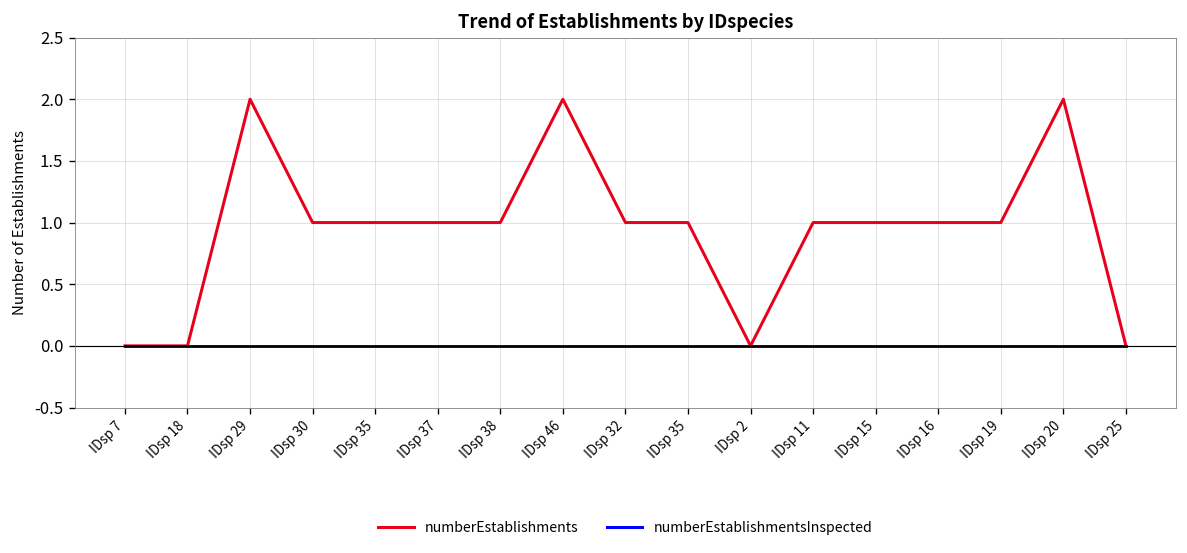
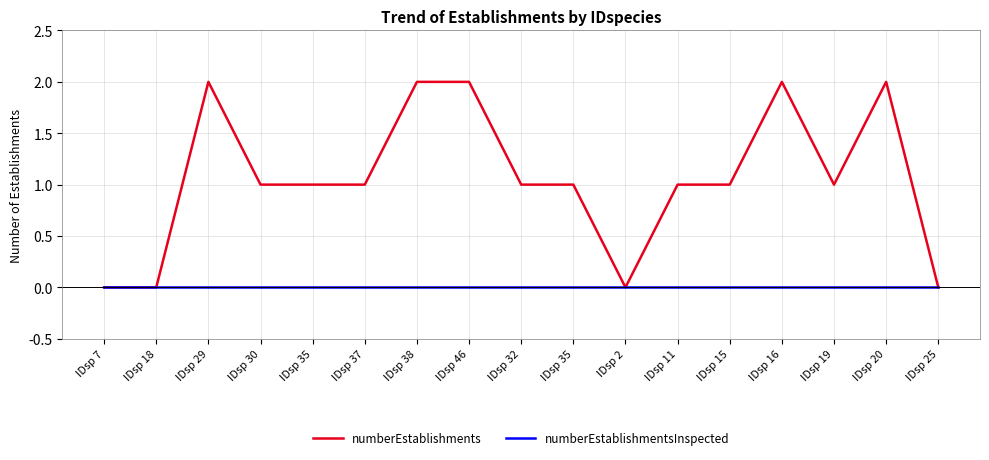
numberEstablishments, IDsp 38: 1 -> 2
numberEstablishments, IDsp 16: 1 -> 2
